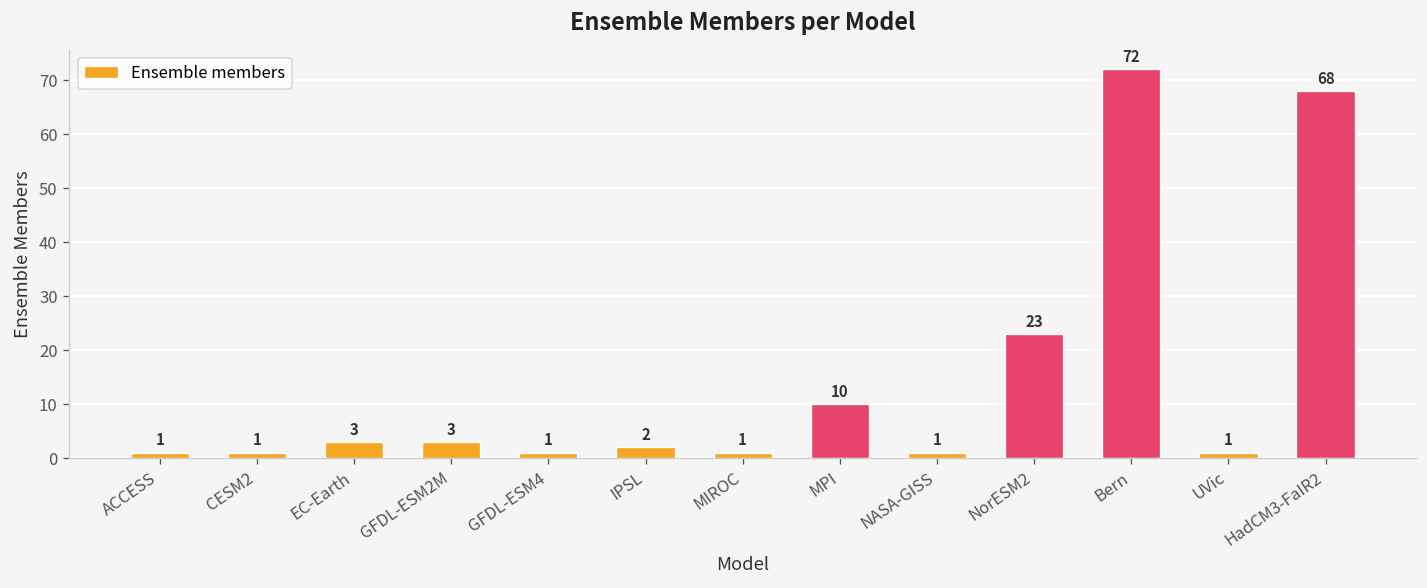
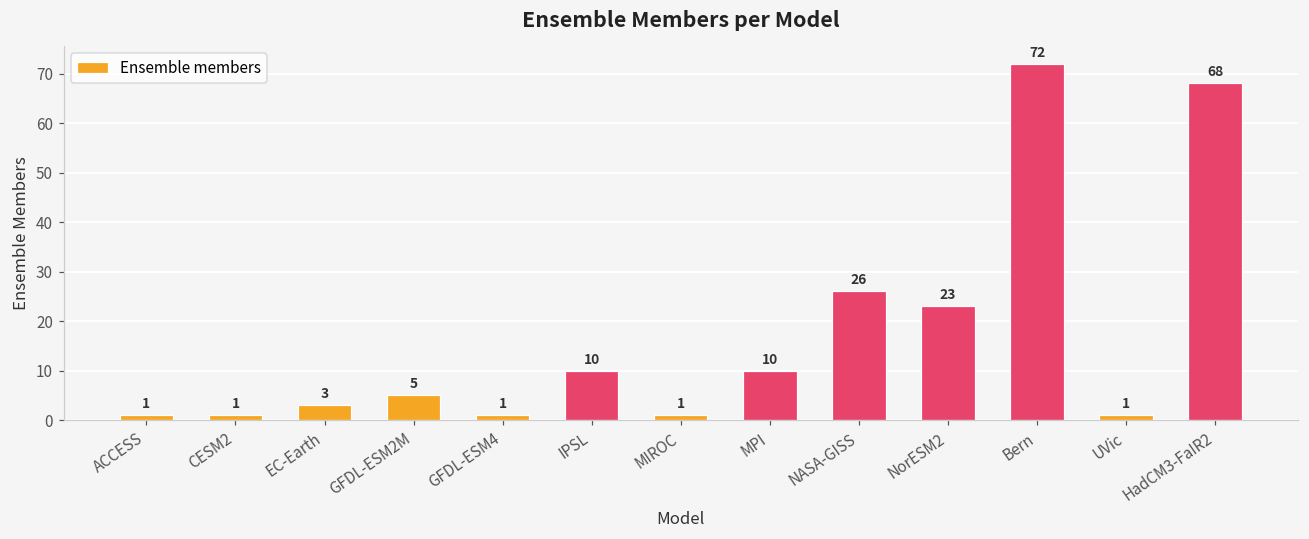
GFDL-ESM2M: 3 -> 5
IPSL: 2 -> 10
NASA-GISS: 1 -> 26
